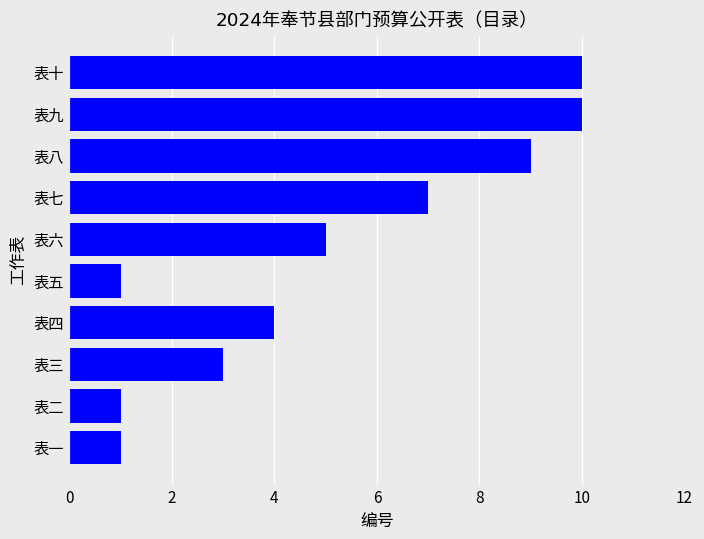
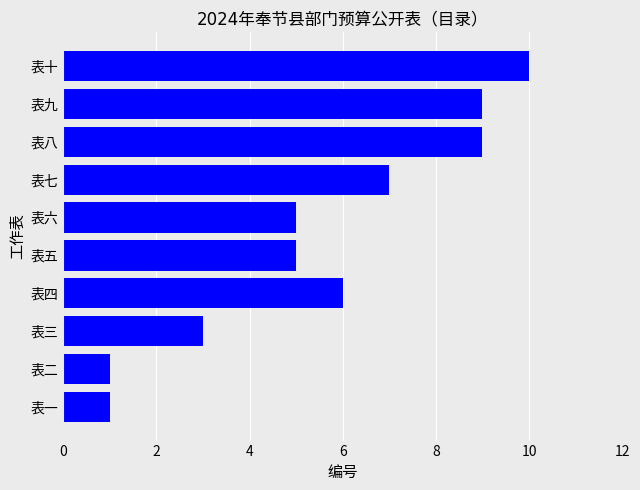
表九: 10 -> 9
表五: 1 -> 5
表四: 4 -> 6
